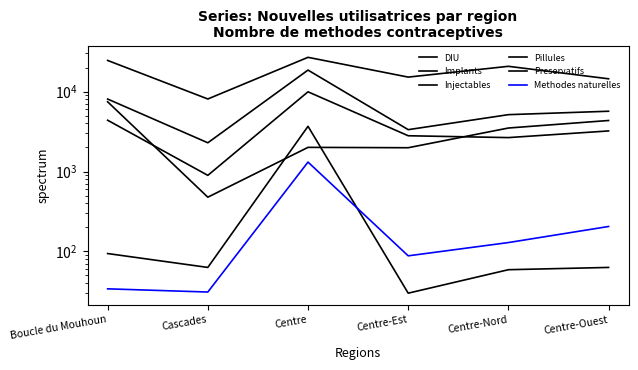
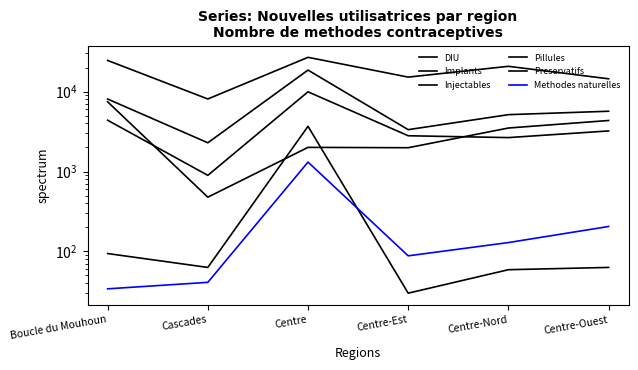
Methodes naturelles, Cascades: 31 -> 40
